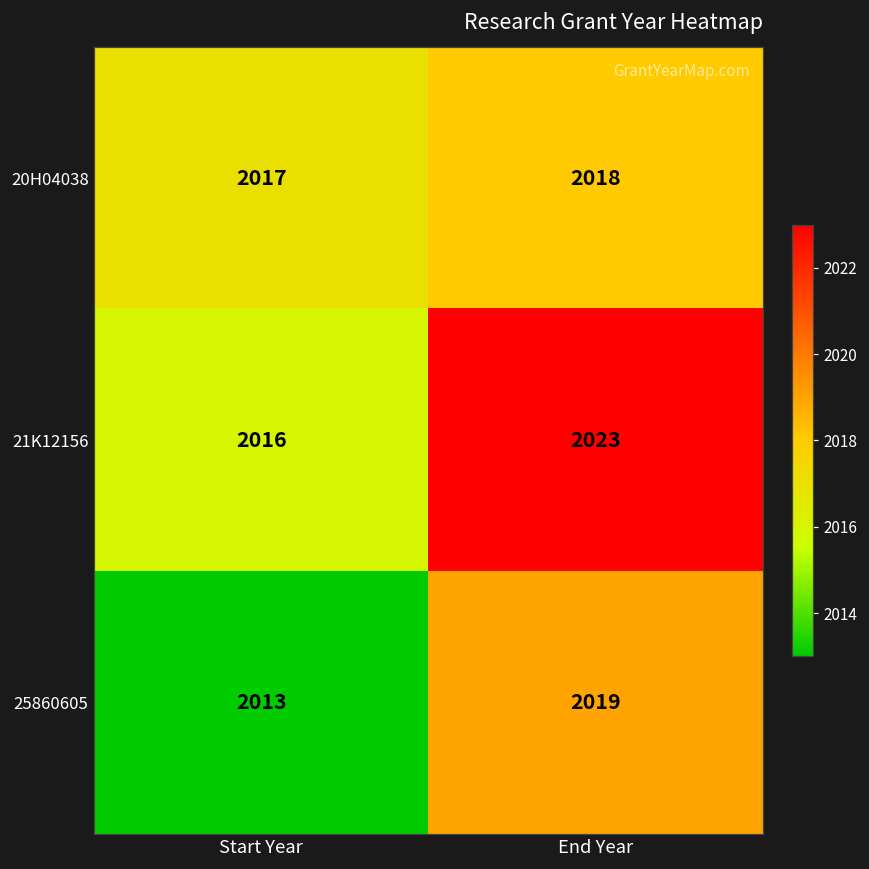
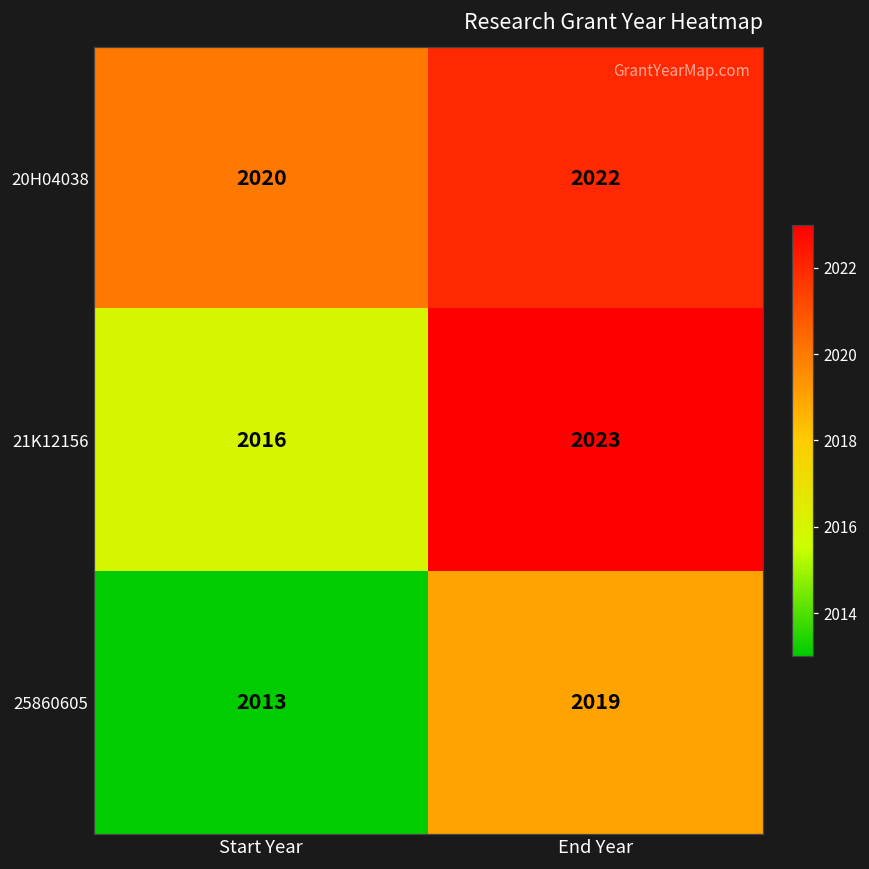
20H04038, Start Year: 2017 -> 2020
20H04038, End Year: 2018 -> 2022
